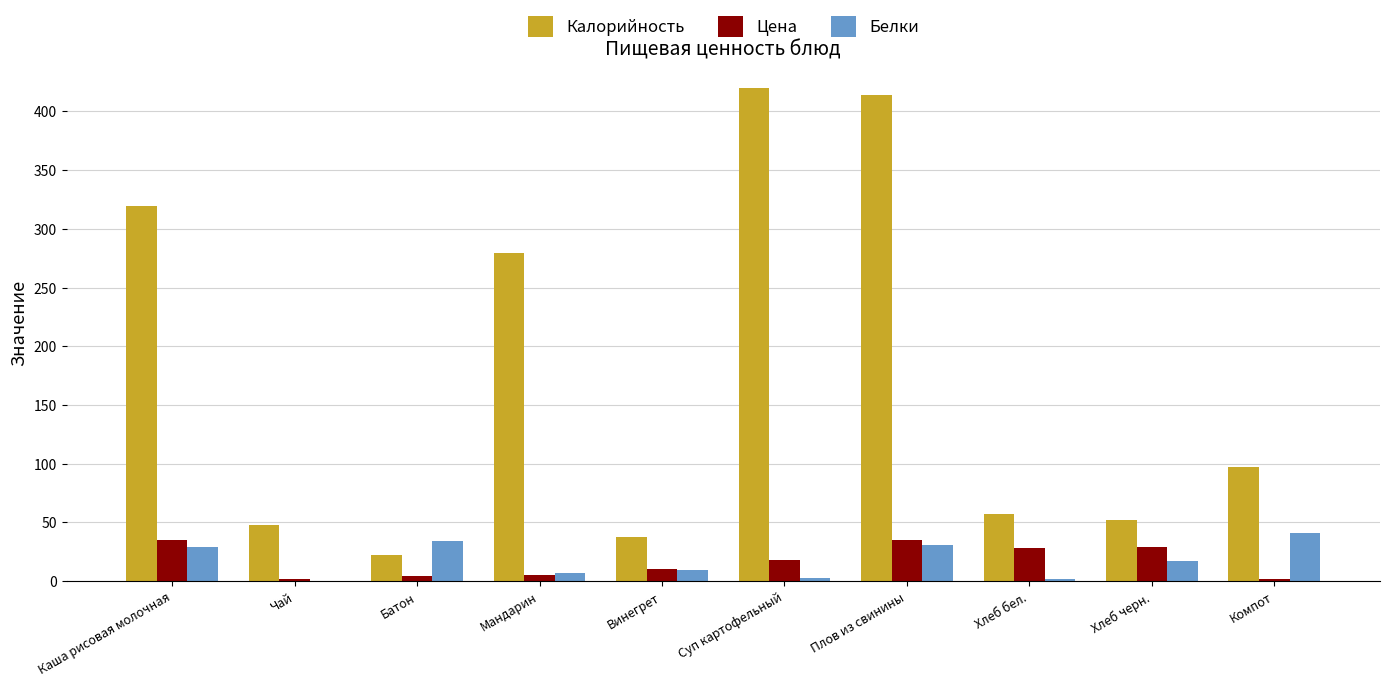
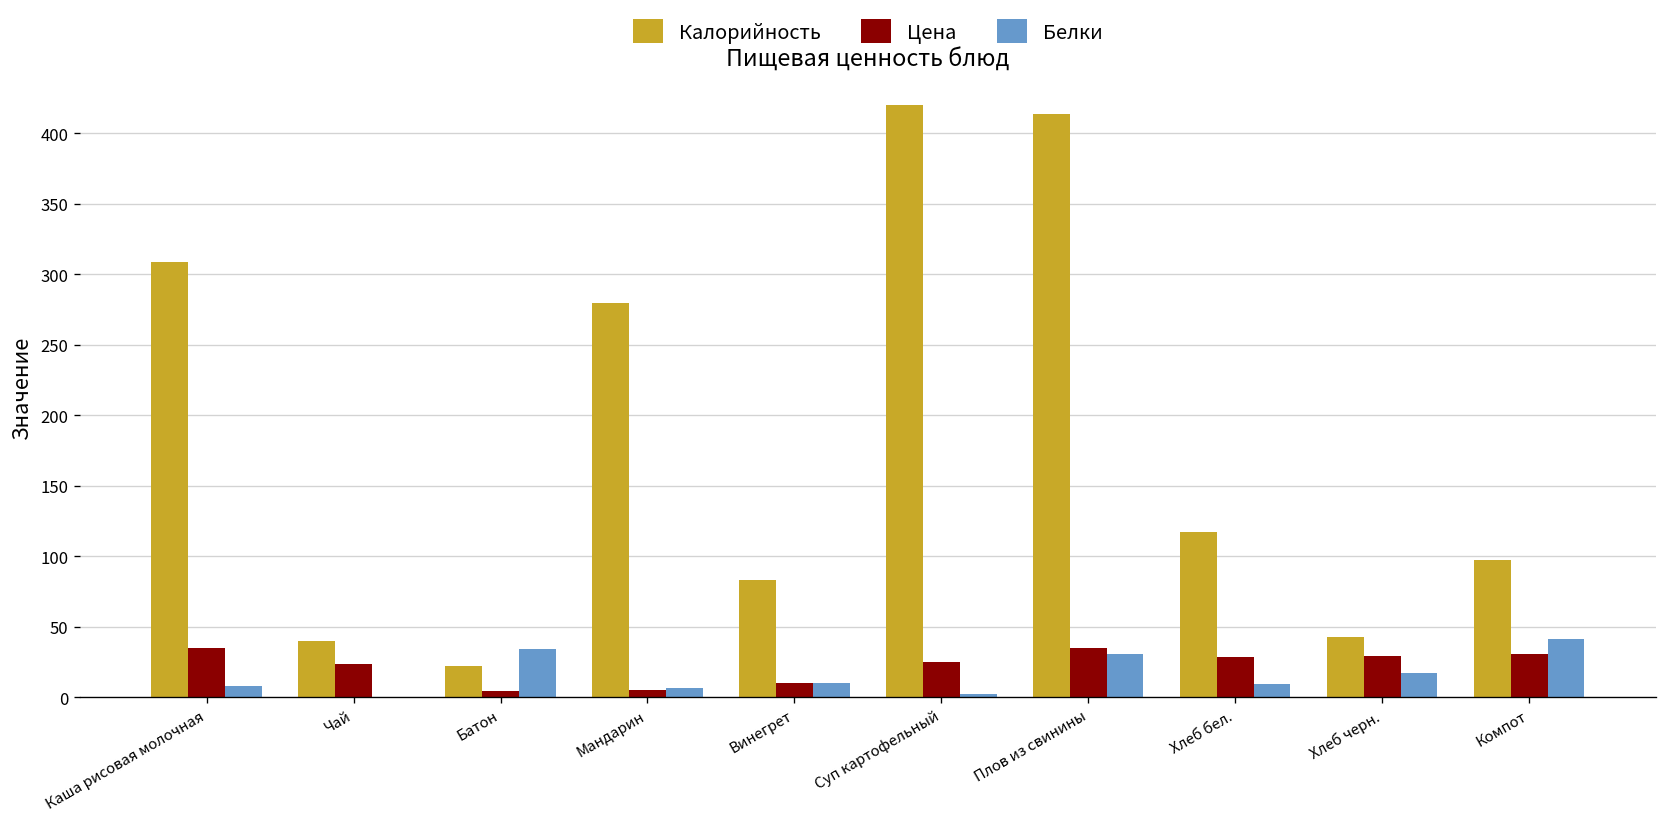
Калорийность, Каша рисовая молочная: 319 -> 309
Белки, Каша рисовая молочная: 29 -> 8
Калорийность, Чай: 48 -> 40
Цена, Чай: 2 -> 24
Калорийность, Винегрет: 37 -> 83
Цена, Суп картофельный: 18 -> 25
Калорийность, Хлеб бел.: 57 -> 117
Белки, Хлеб бел.: 2 -> 9
Калорийность, Хлеб черн.: 52 -> 43
Цена, Компот: 2 -> 31
